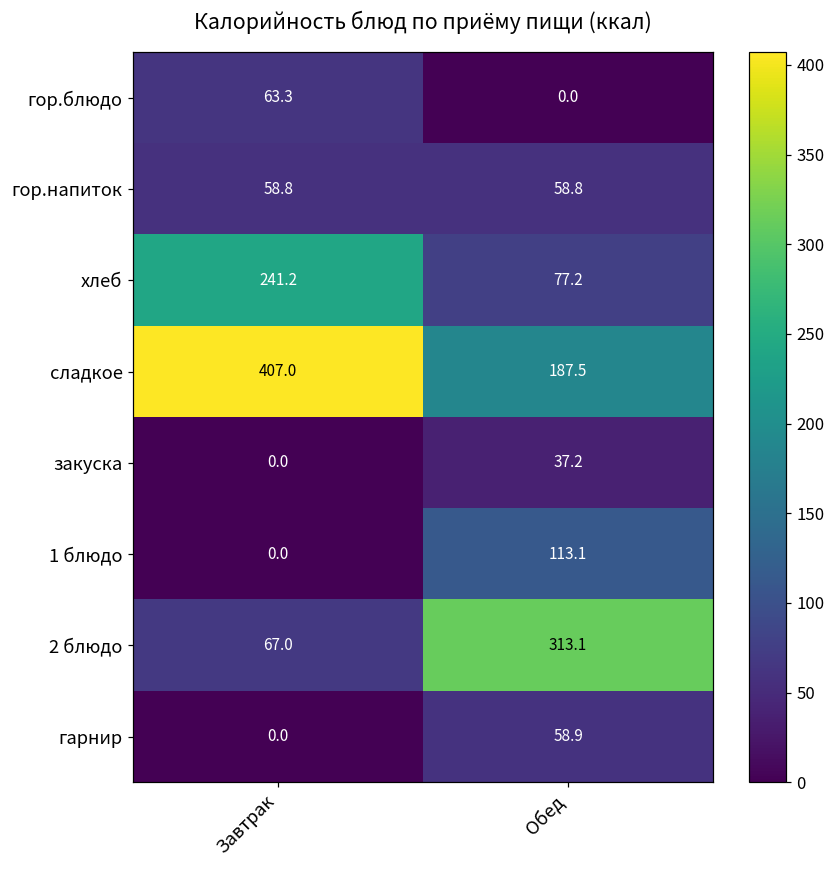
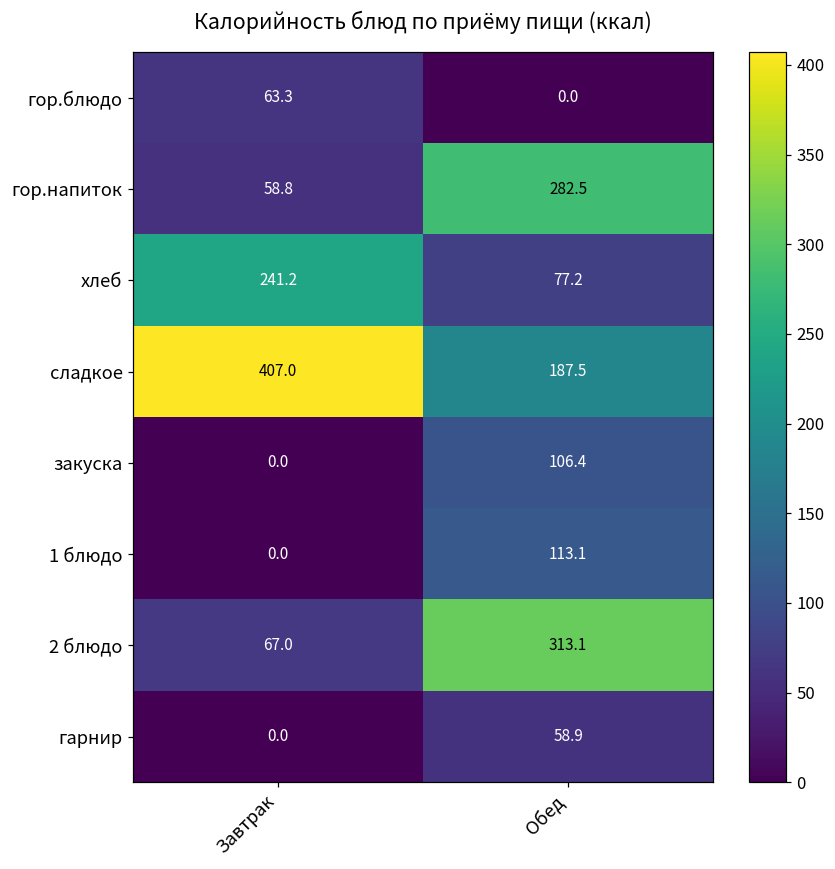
гор.напиток, Обед: 58.8 -> 282.5
закуска, Обед: 37.2 -> 106.4
